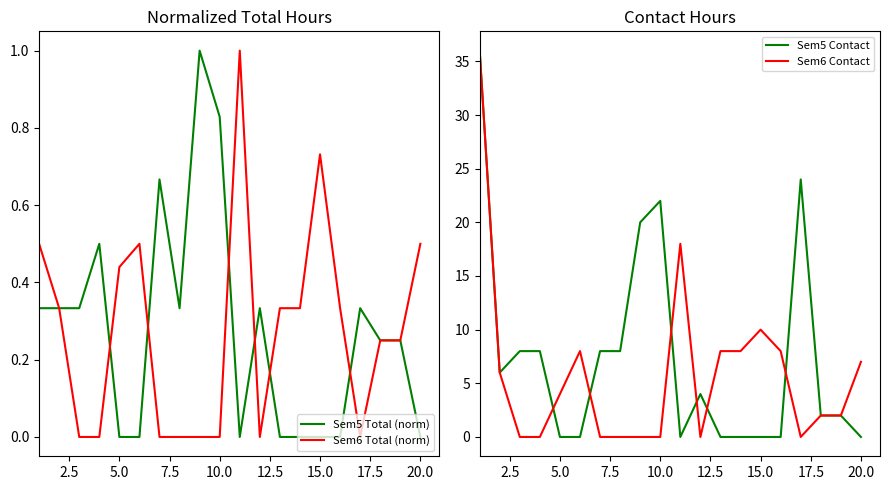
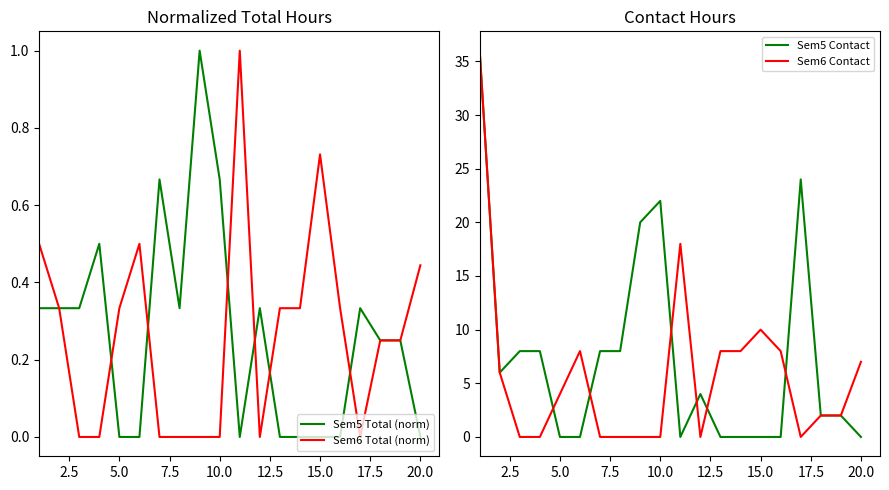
Normalized Total Hours, Sem6 Total (norm), 5.0: 0.44 -> 0.33
Normalized Total Hours, Sem5 Total (norm), 10.0: 0.83 -> 0.67
Normalized Total Hours, Sem6 Total (norm), 20.0: 0.50 -> 0.44
